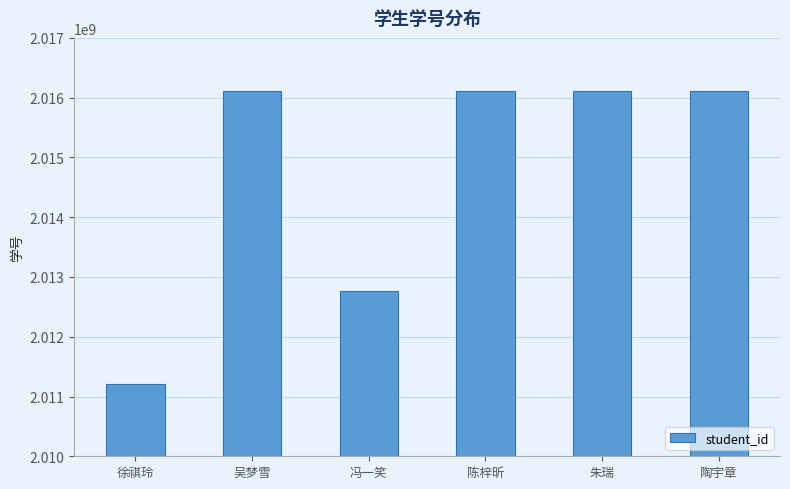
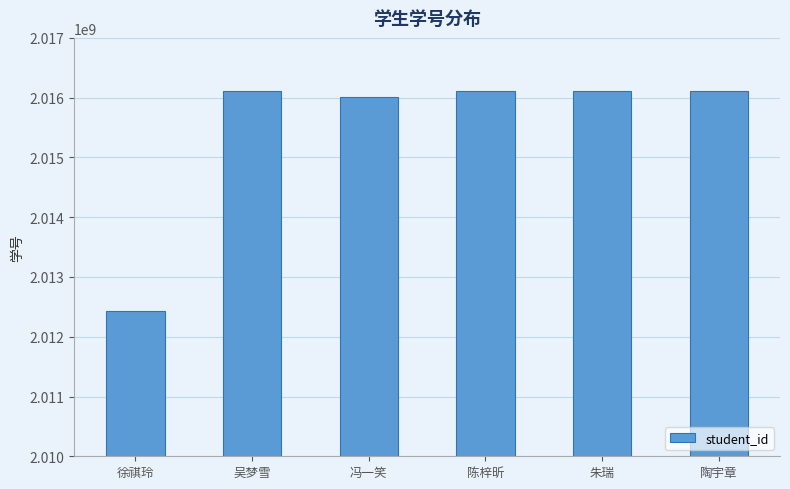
徐祺玲: 2011200000 -> 2012400000
冯一笑: 2012800000 -> 2016000000
